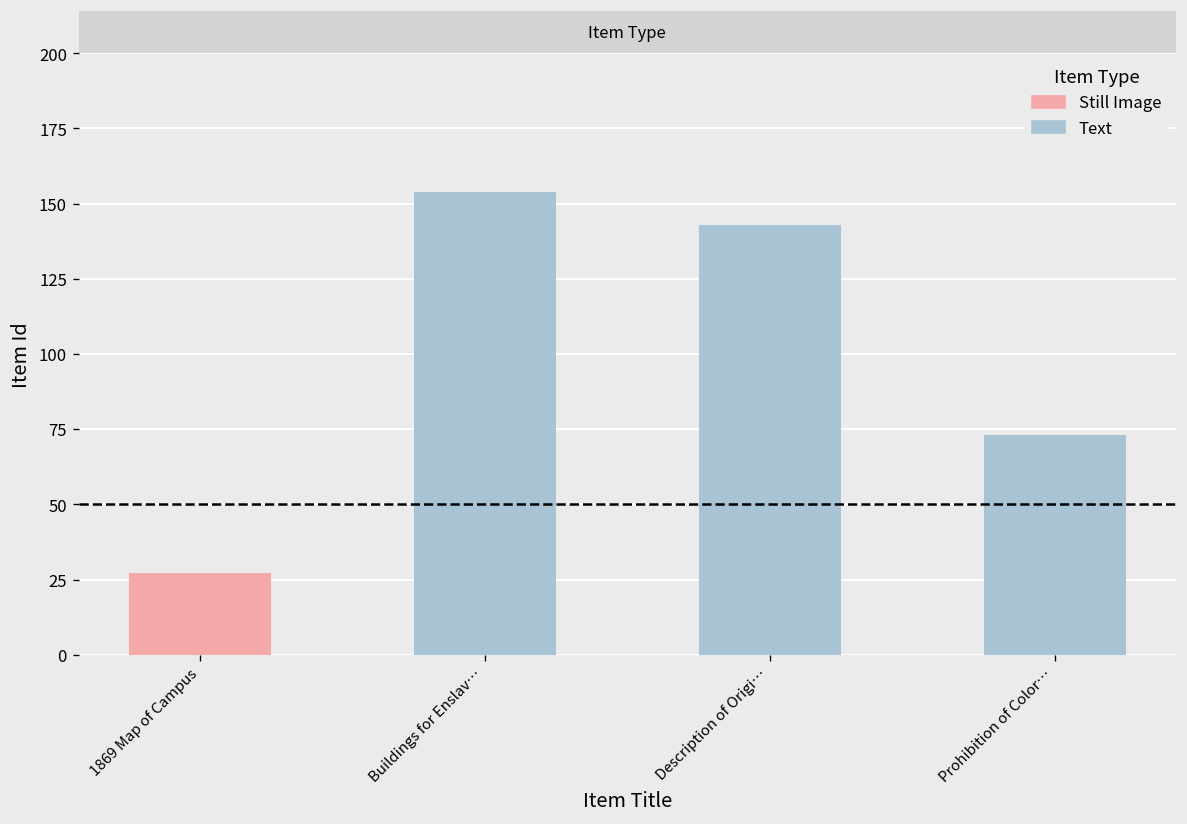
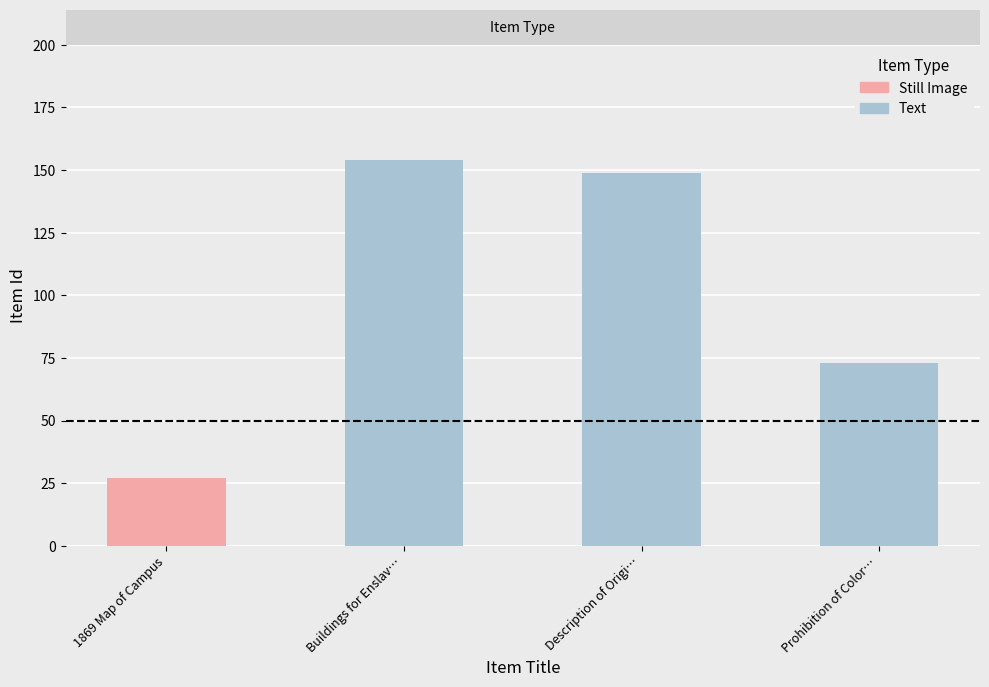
Description of Origi…: 143 -> 149
